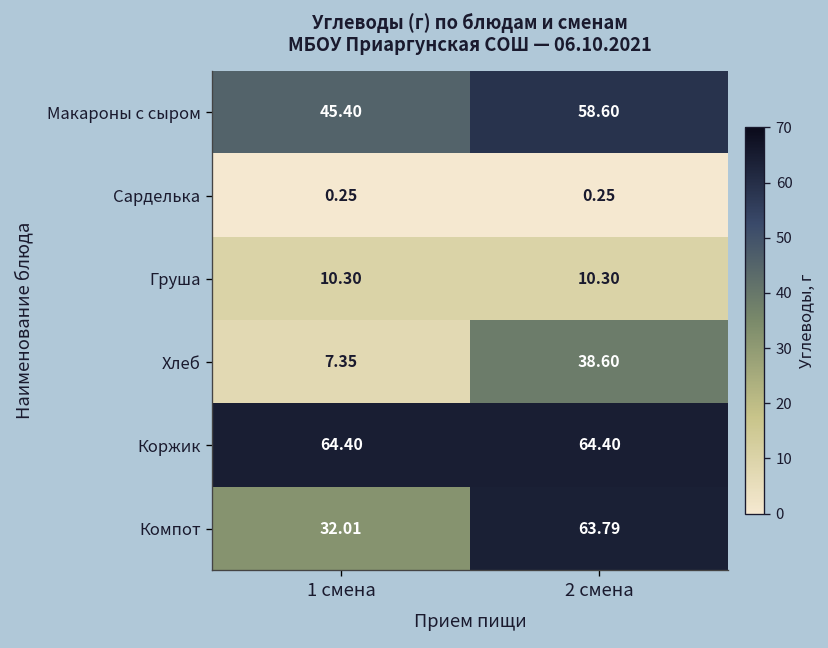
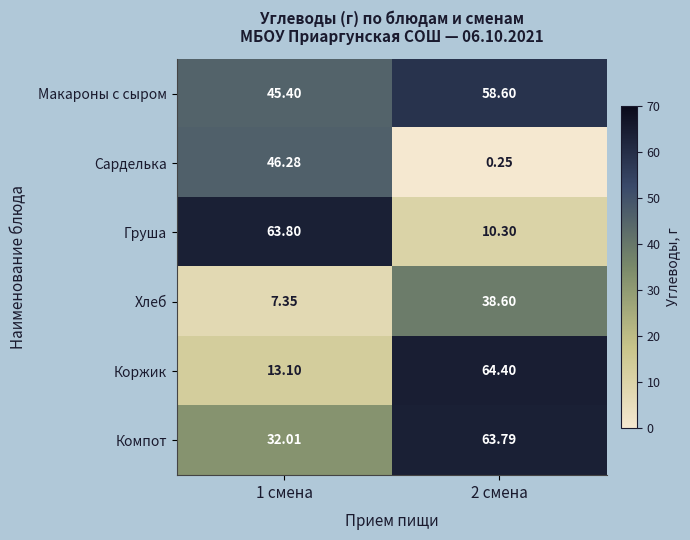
Сарделька, 1 смена: 0.25 -> 46.28
Груша, 1 смена: 10.30 -> 63.80
Коржик, 1 смена: 64.40 -> 13.10
